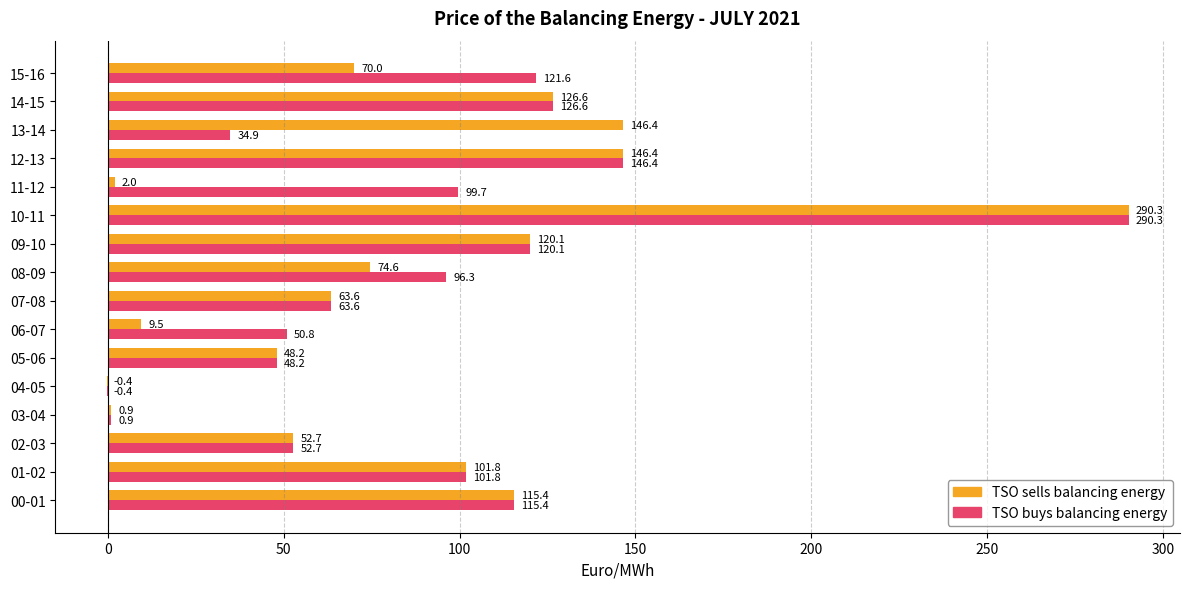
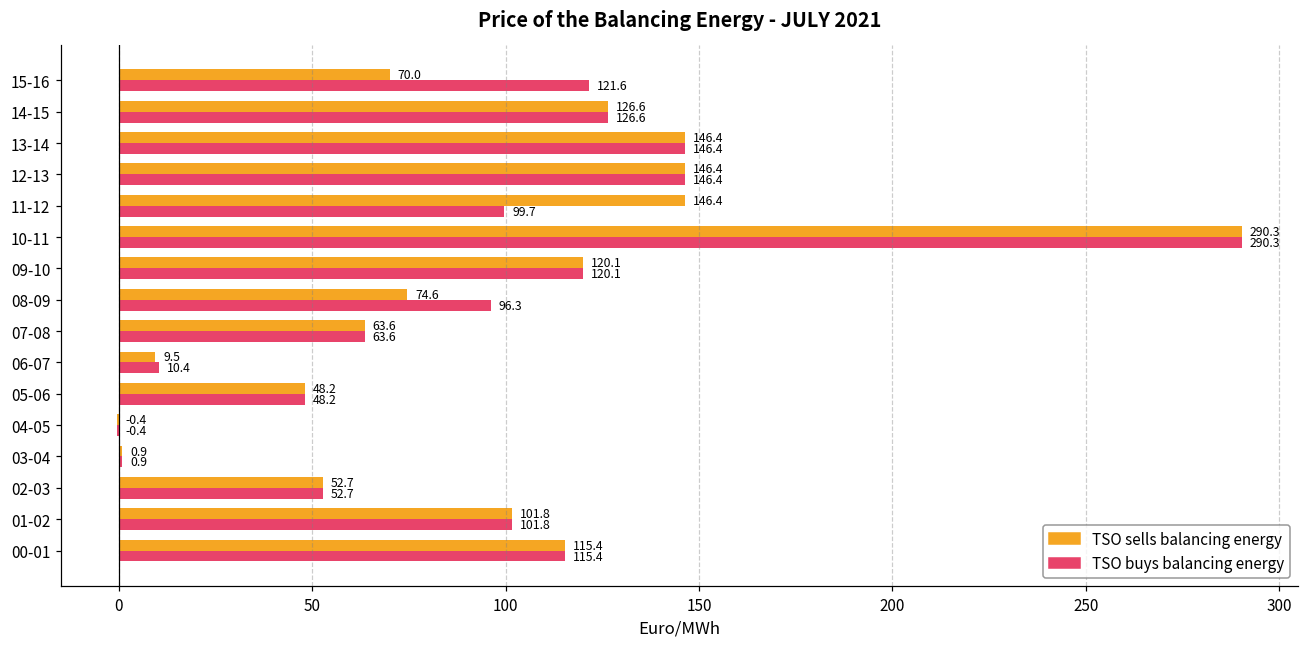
TSO buys balancing energy, 13-14: 34.9 -> 146.4
TSO sells balancing energy, 11-12: 2.0 -> 146.4
TSO buys balancing energy, 06-07: 50.8 -> 10.4
